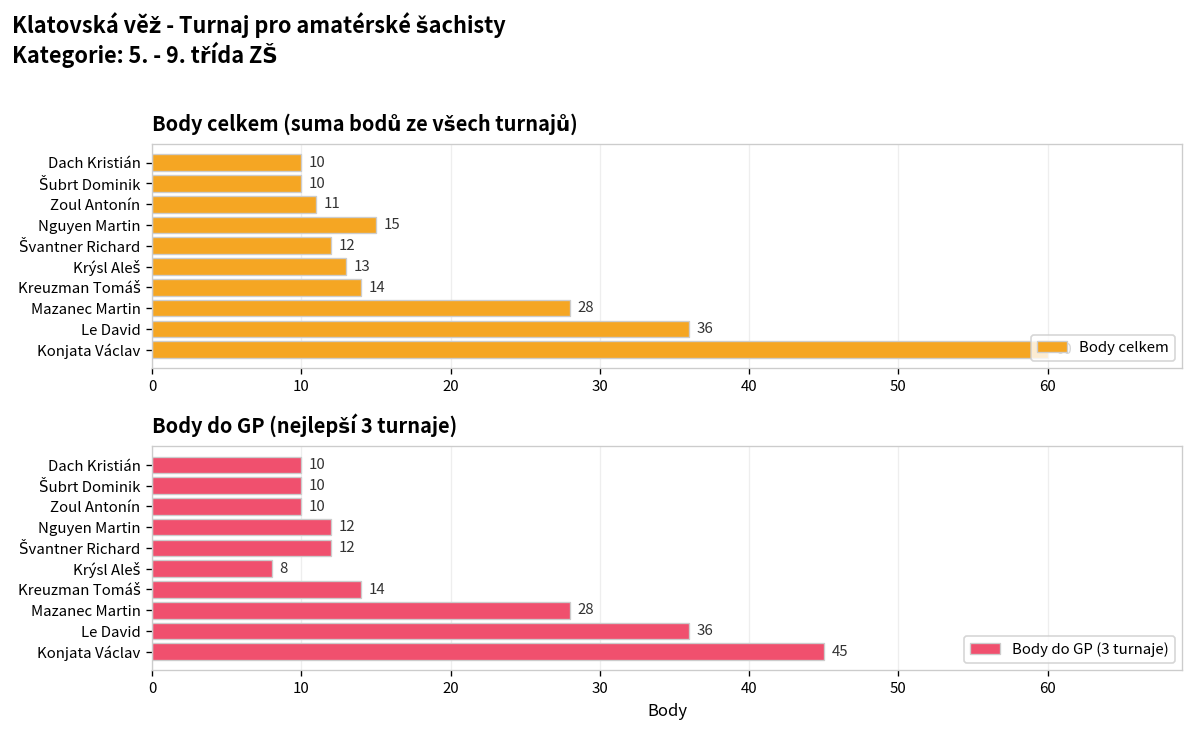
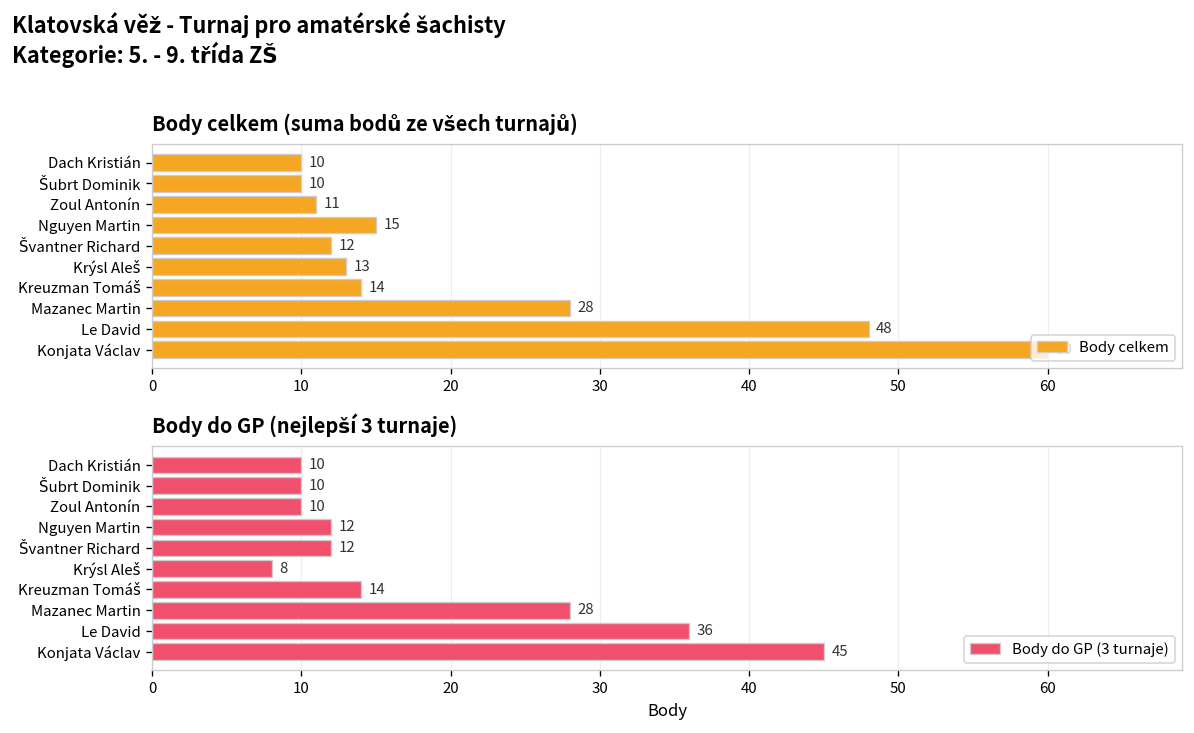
Body celkem (suma bodů ze všech turnajů), Le David: 36 -> 48
